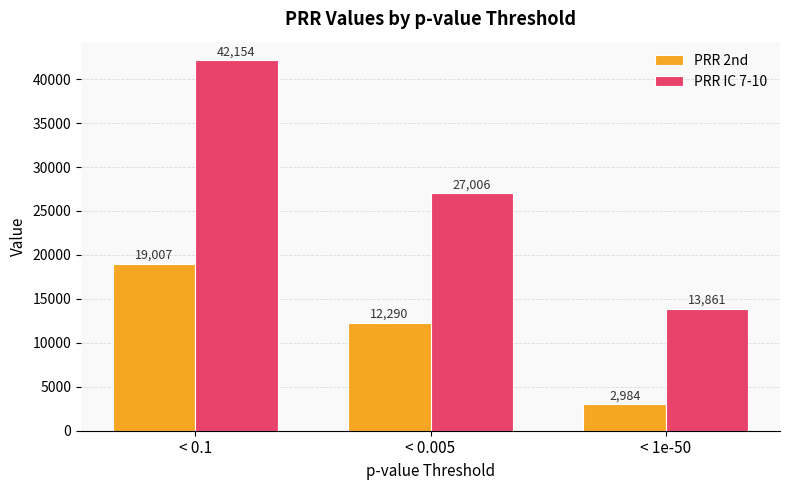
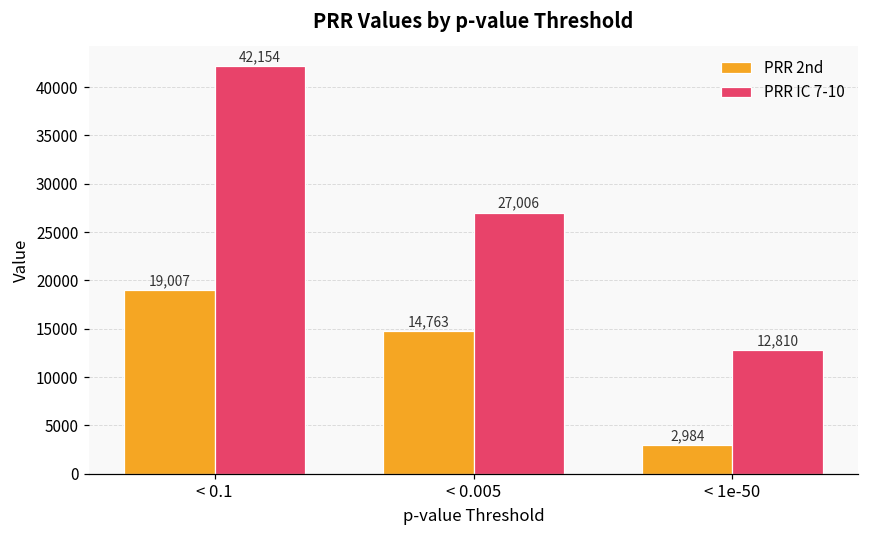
PRR 2nd, < 0.005: 12,290 -> 14,763
PRR IC 7-10, < 1e-50: 13,861 -> 12,810
